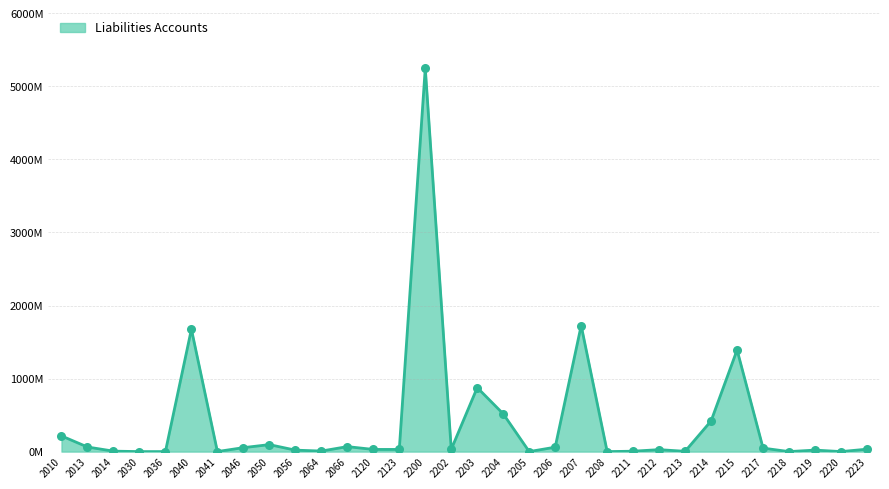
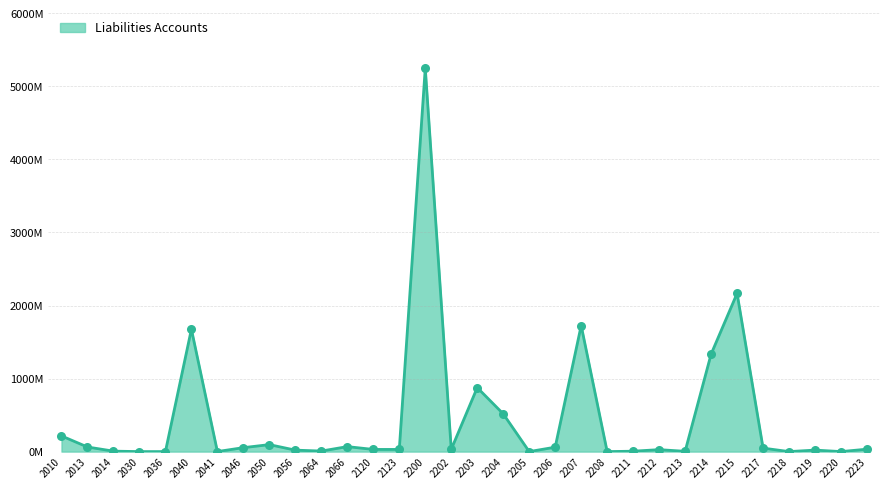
2214: 400000000 -> 1300000000
2215: 1400000000 -> 2200000000
